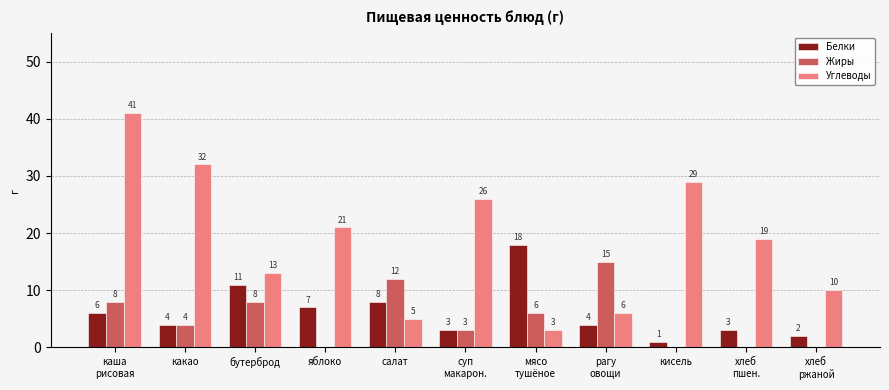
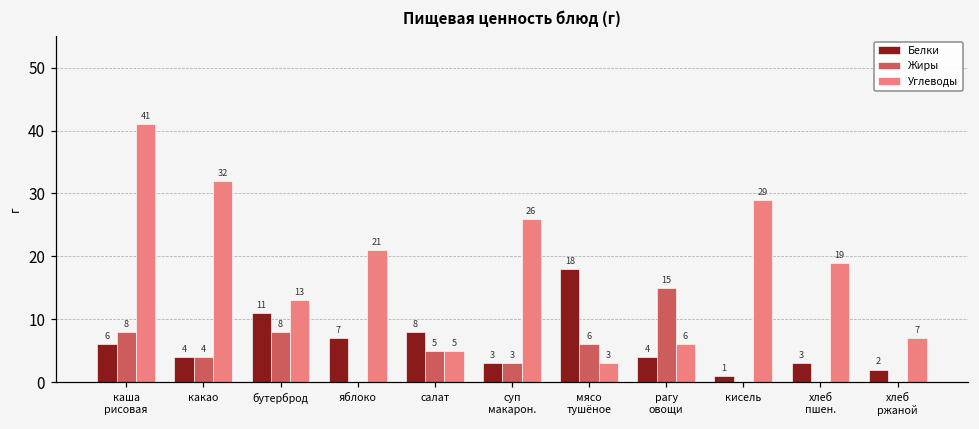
Жиры, салат: 12 -> 5
Углеводы, хлеб ржаной: 10 -> 7
